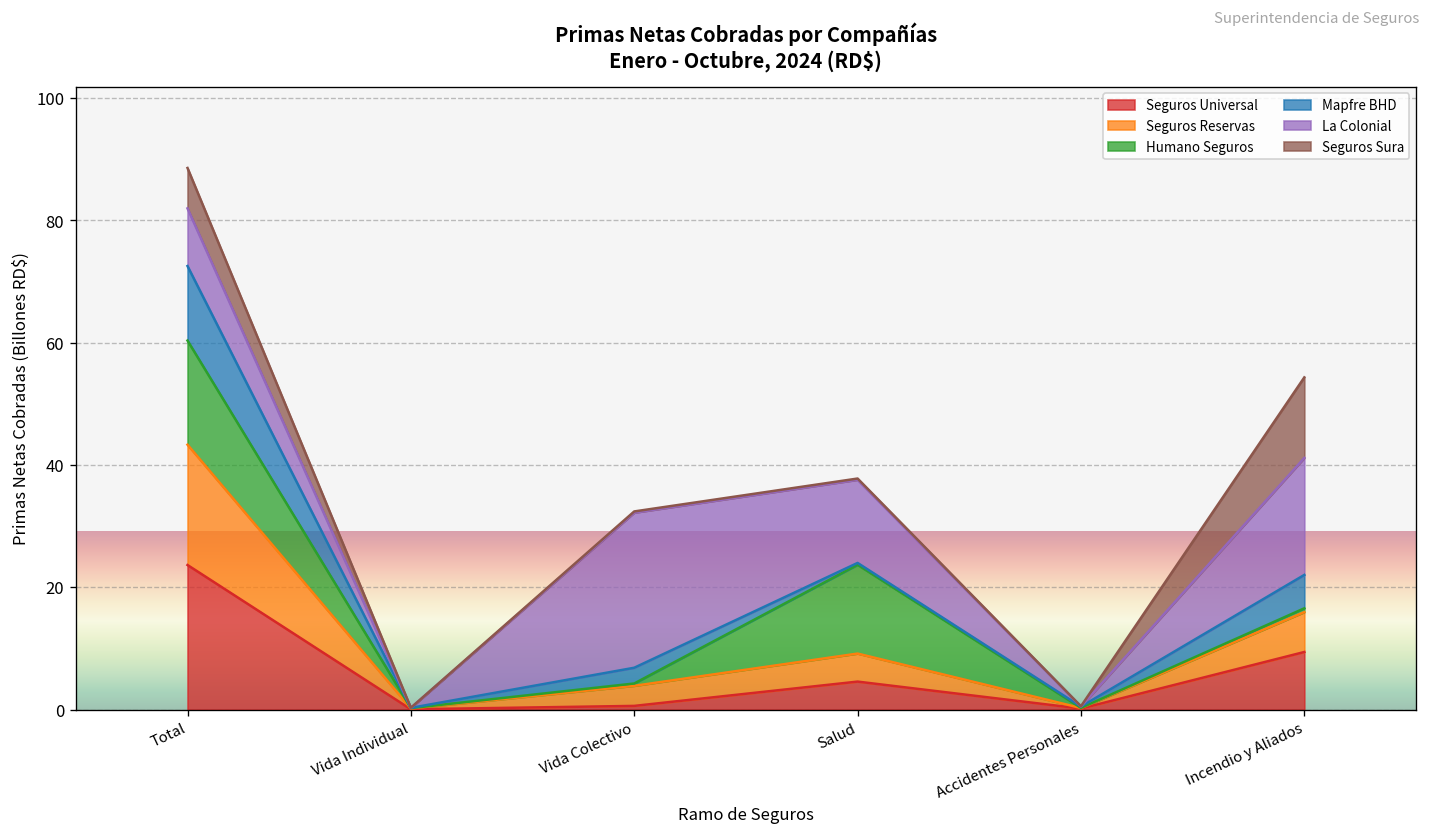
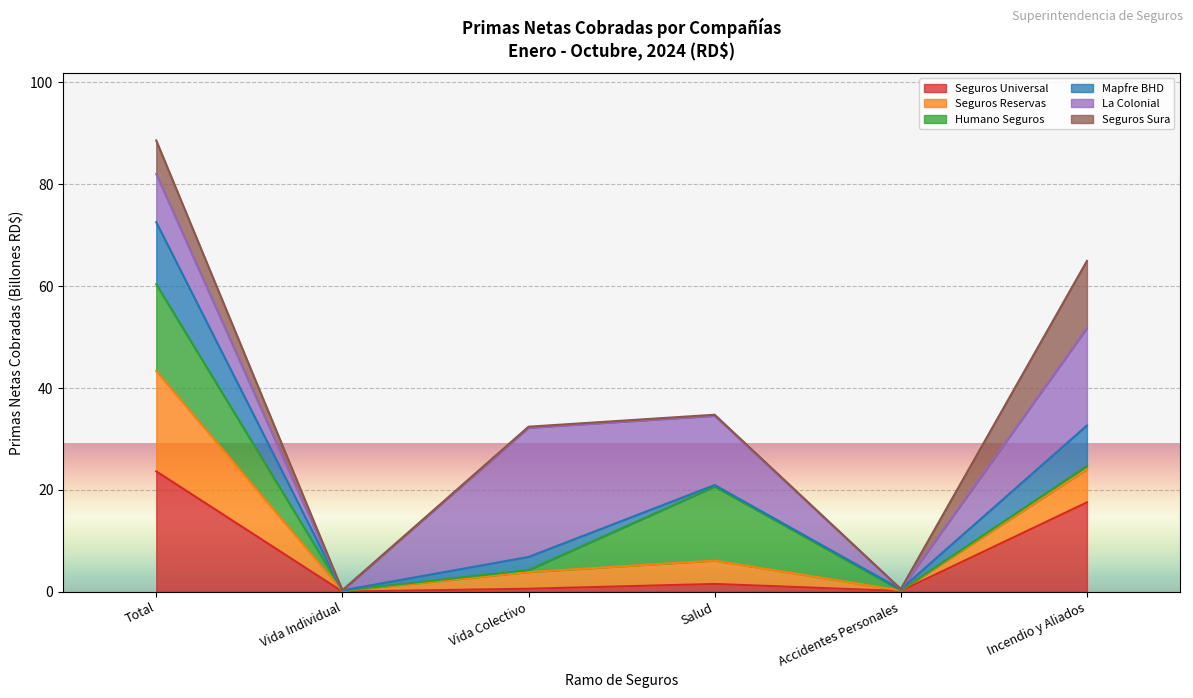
Seguros Universal, Salud: 5 -> 2
Seguros Universal, Incendio y Aliados: 9 -> 18
Mapfre BHD, Incendio y Aliados: 5 -> 8
